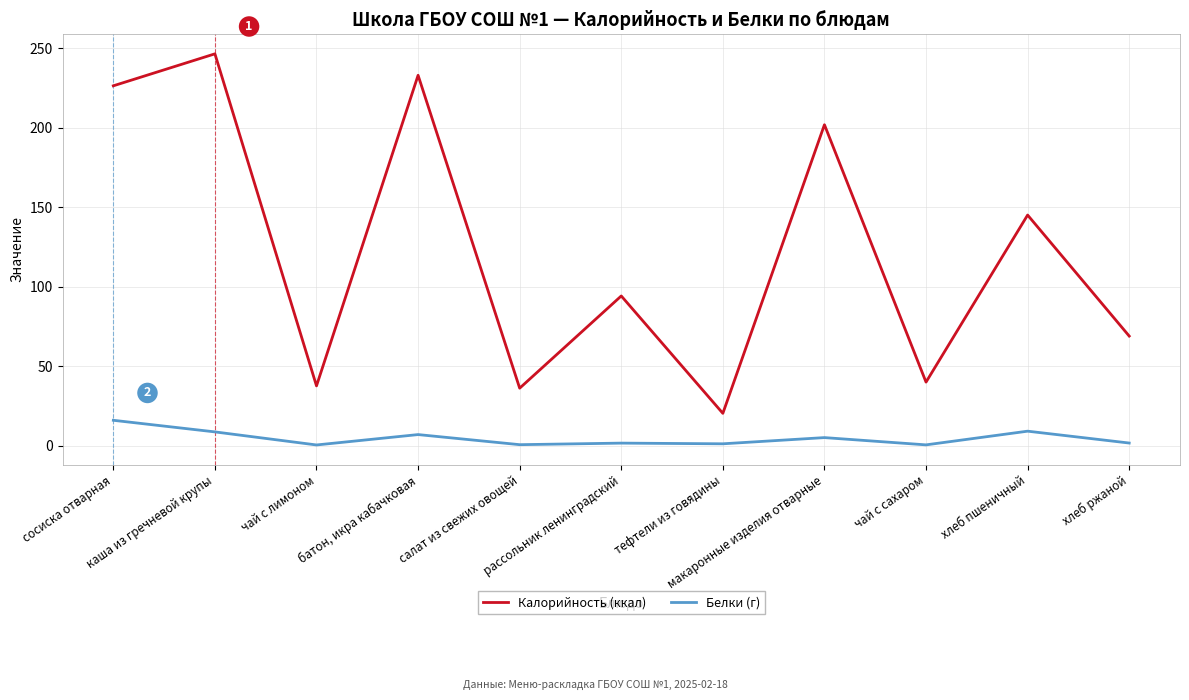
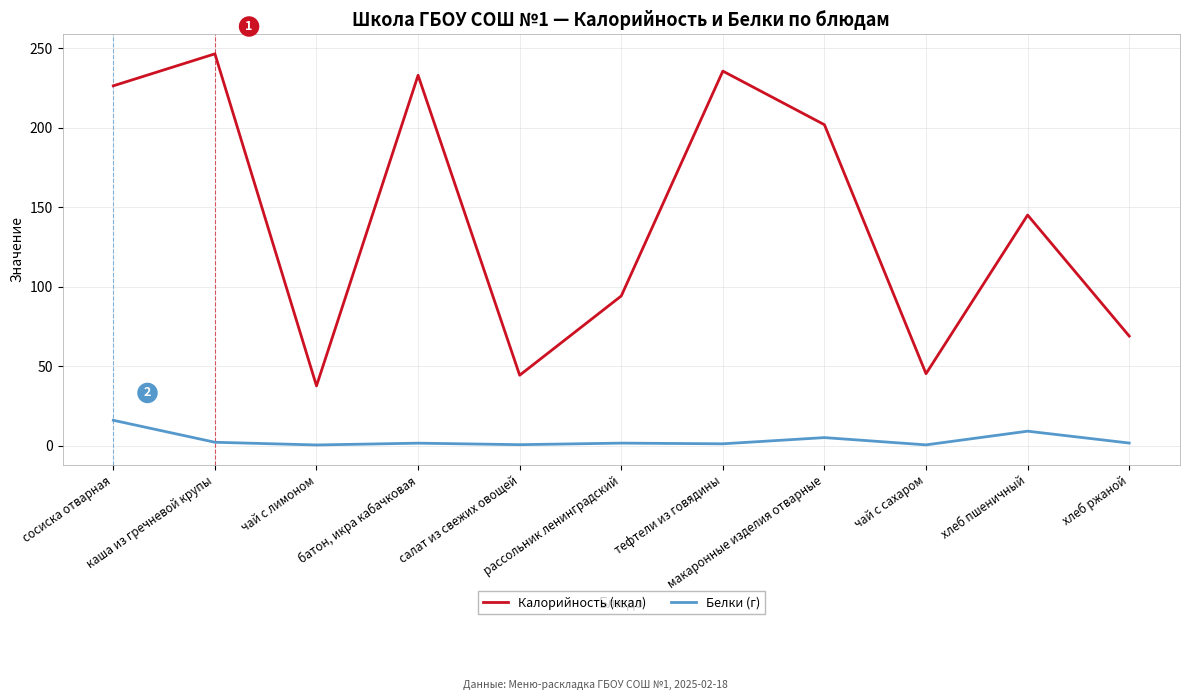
Белки (г), каша из гречневой крупы: 9 -> 2
Белки (г), батон, икра кабачковая: 7 -> 2
Калорийность (ккал), салат из свежих овощей: 36 -> 44
Калорийность (ккал), тефтели из говядины: 20 -> 236
Калорийность (ккал), чай с сахаром: 40 -> 45
